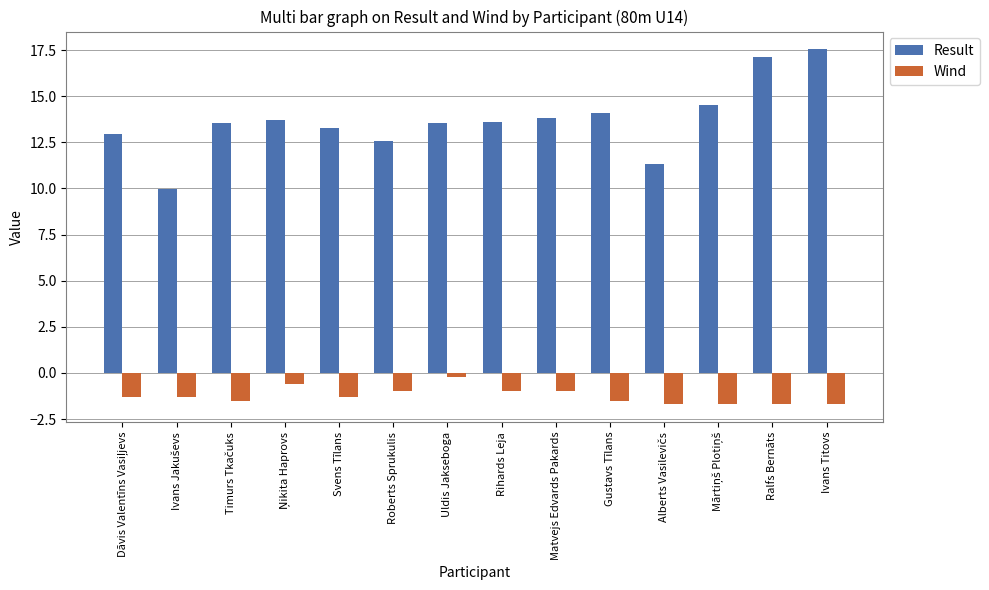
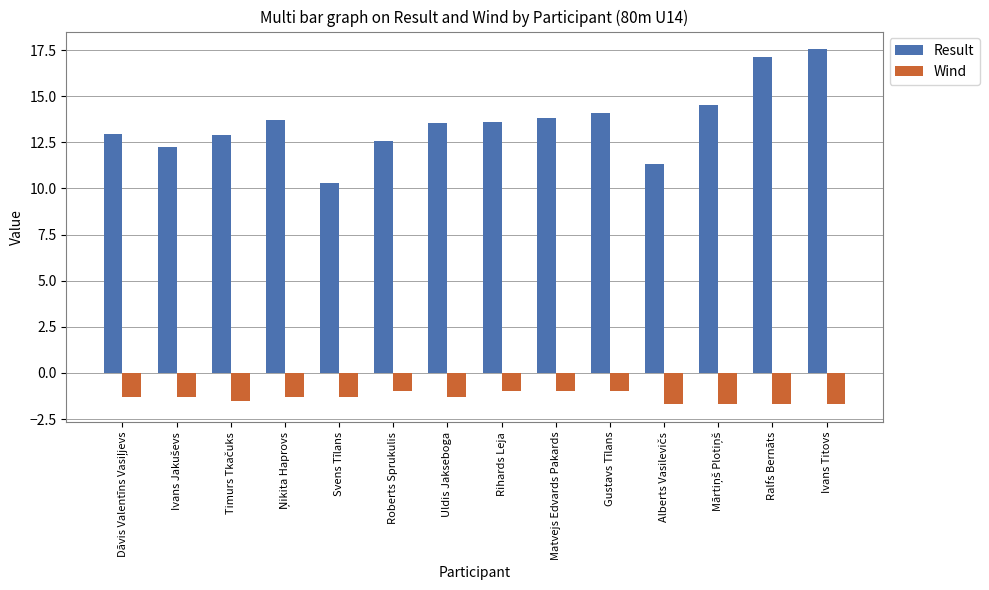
Result, Ivans Jakuševs: 10.0 -> 12.3
Result, Timurs Tkačuks: 13.5 -> 12.9
Wind, Ņikita Haprovs: -0.6 -> -1.3
Result, Svens Tīlans: 13.3 -> 10.3
Wind, Uldis Jakseboga: -0.2 -> -1.3
Wind, Gustavs Tīlans: -1.5 -> -1.0
